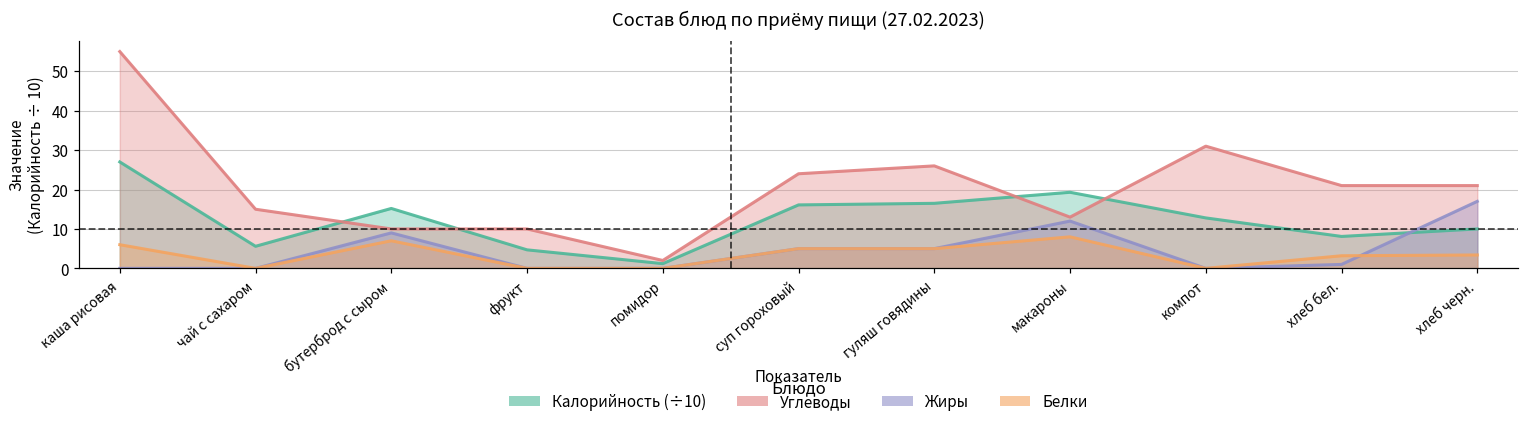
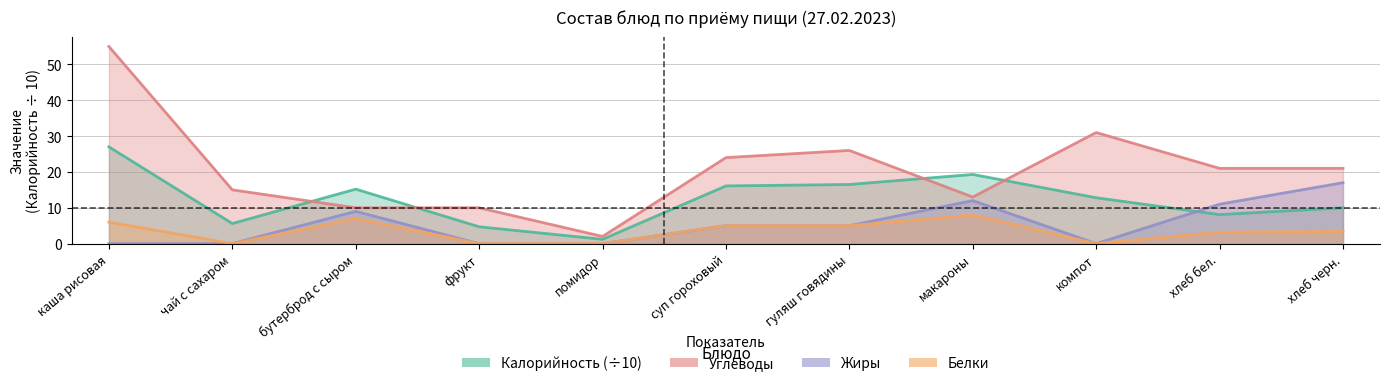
Жиры, хлеб бел.: 1 -> 11
